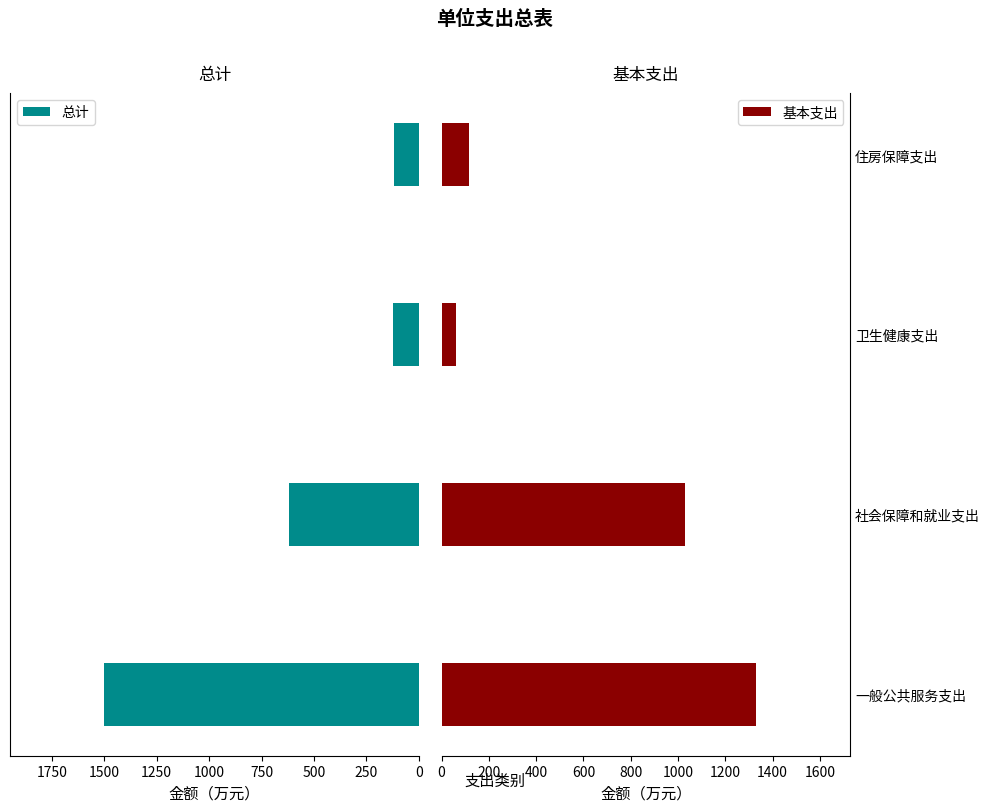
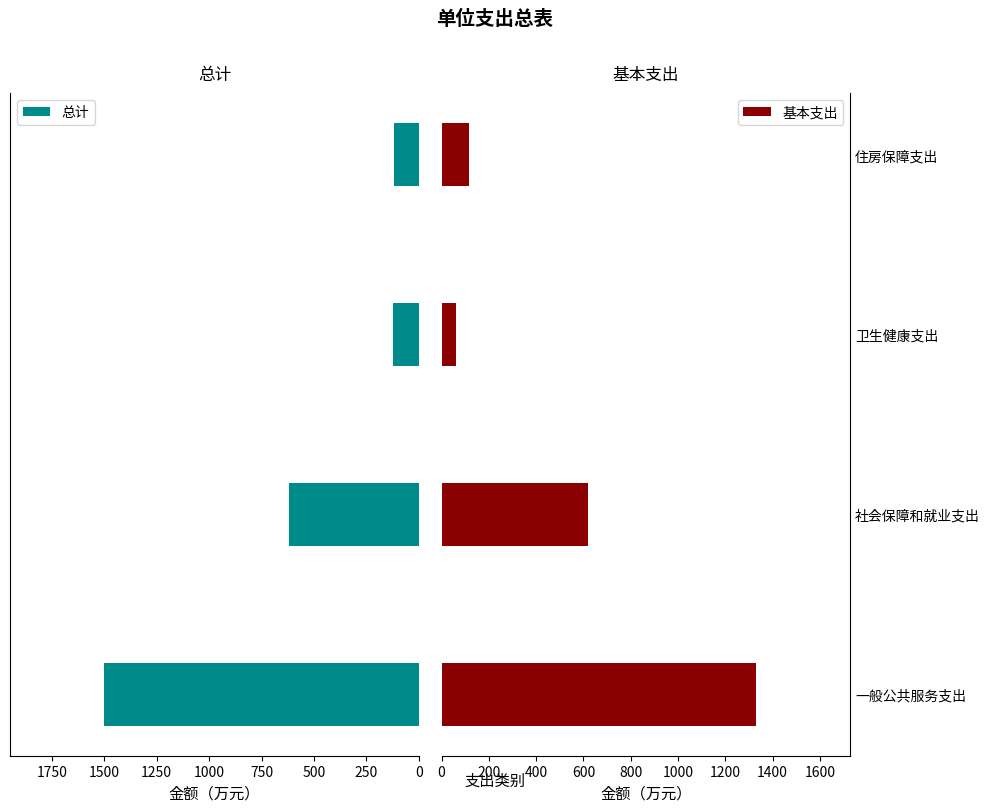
基本支出, 社会保障和就业支出: 1030 -> 620
